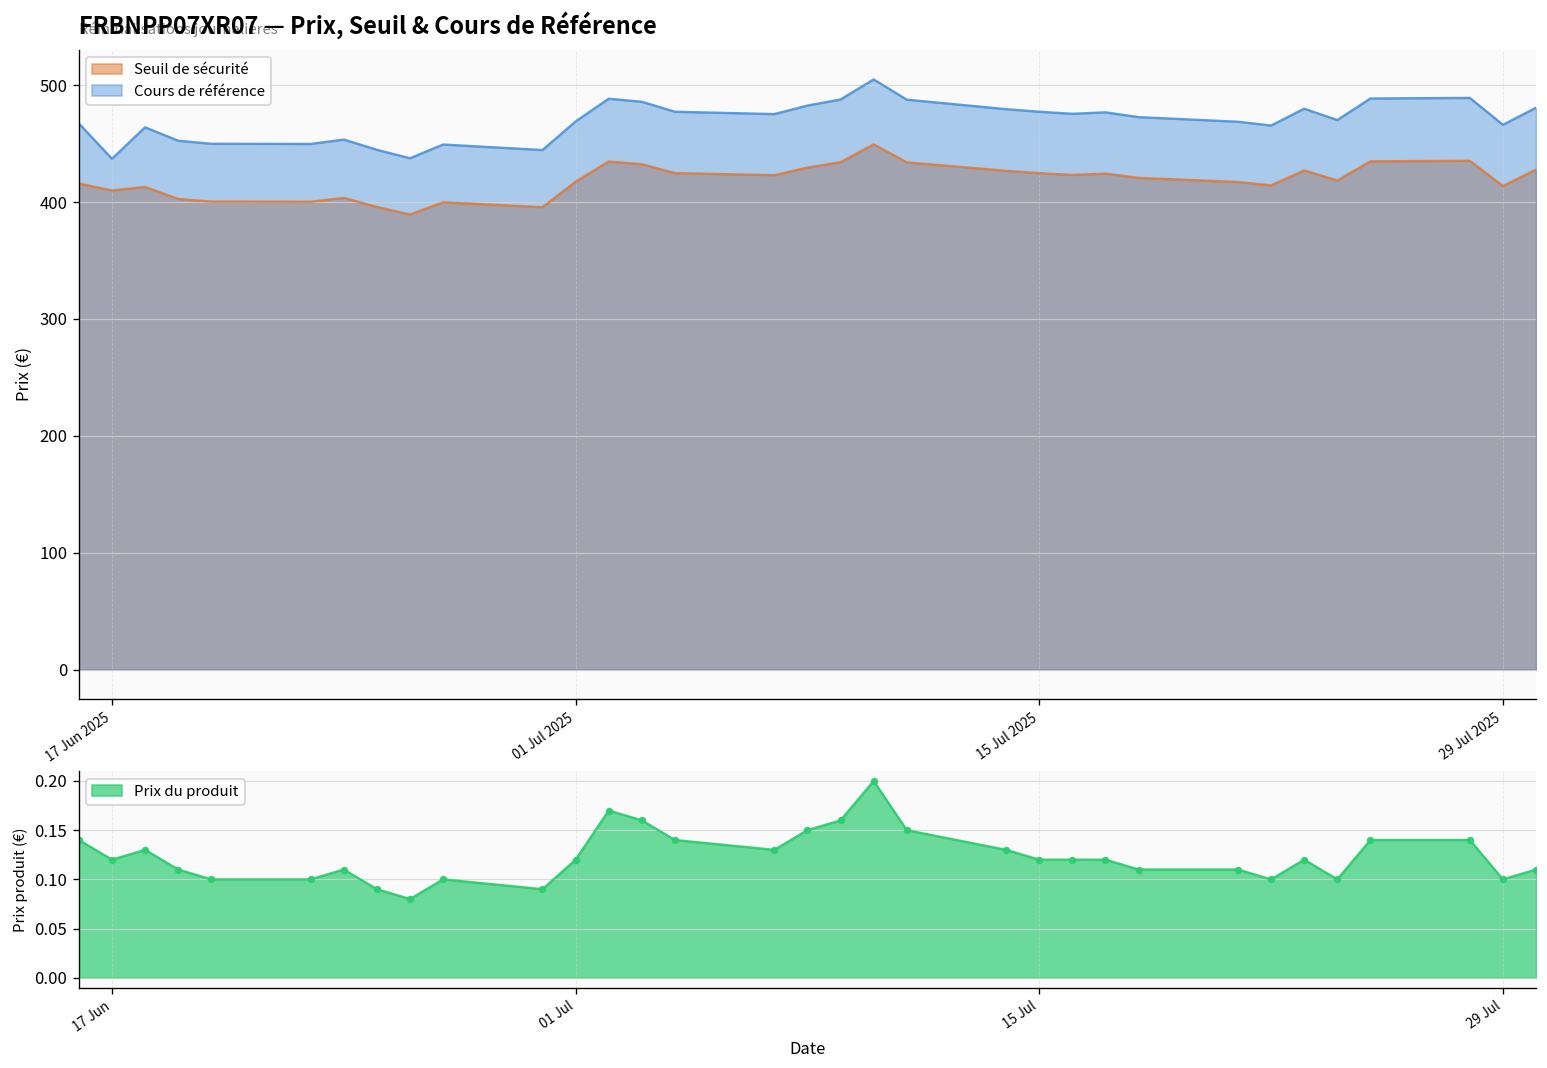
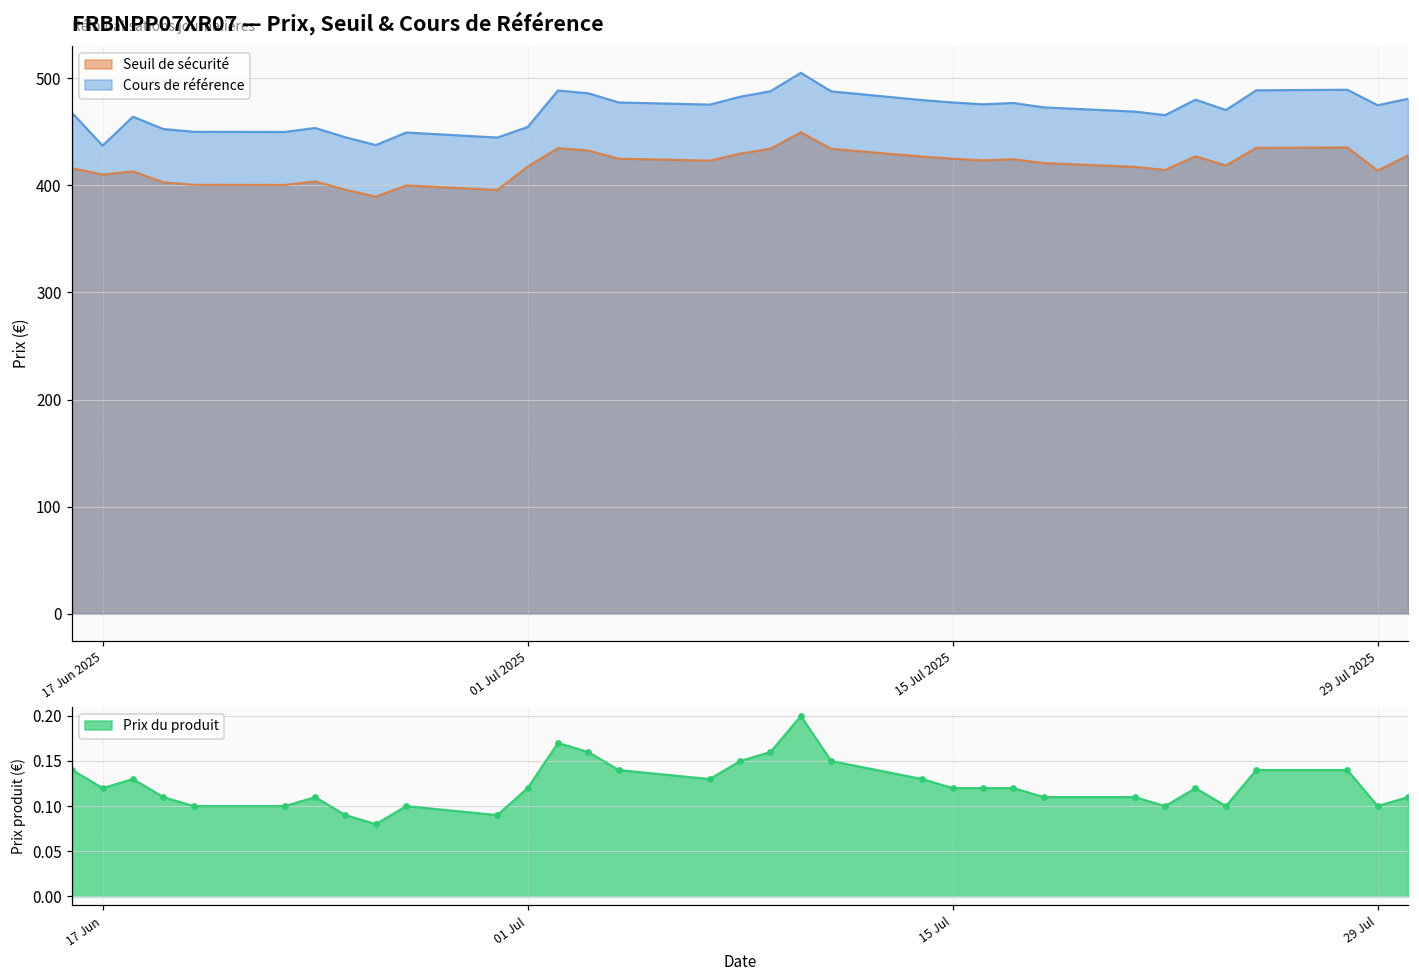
FRBNPP07XR07 — Prix, Seuil & Cours de Référence, Cours de référence, 01 Jul 2025: 470 -> 450
FRBNPP07XR07 — Prix, Seuil & Cours de Référence, Cours de référence, 29 Jul 2025: 466 -> 475
